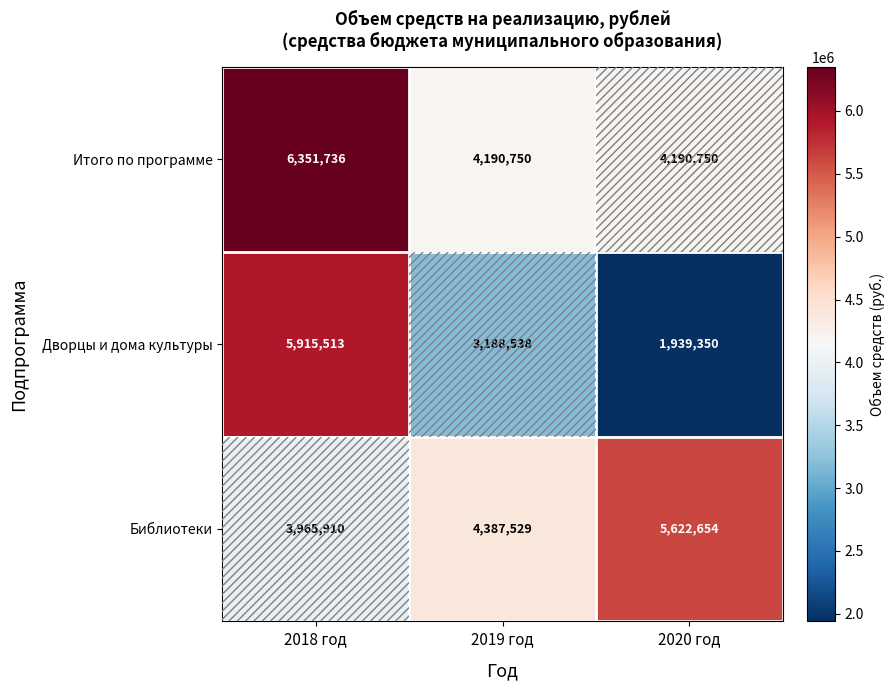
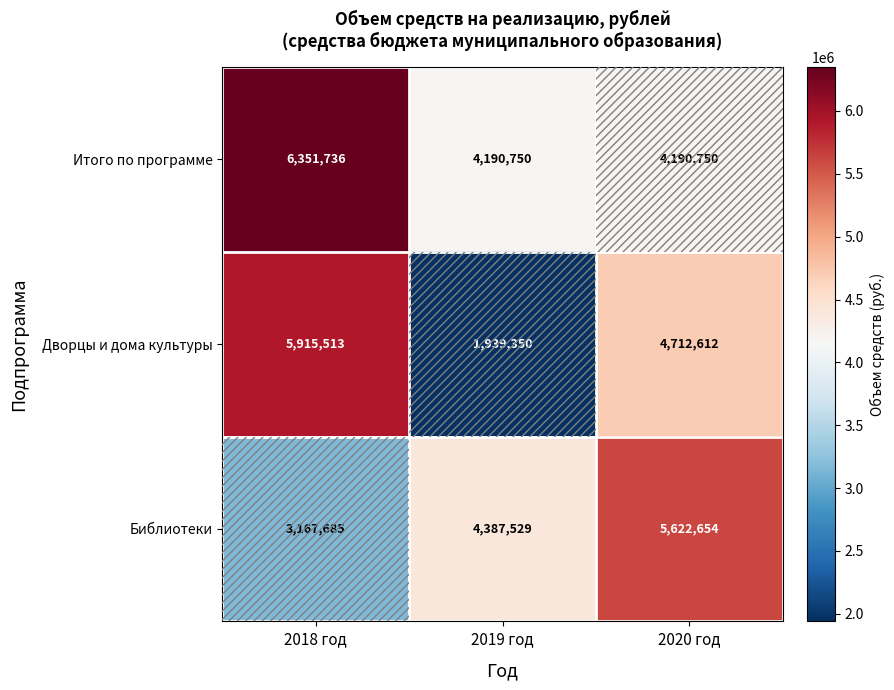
Дворцы и дома культуры, 2019 год: 3,188,538 -> 1,939,350
Дворцы и дома культуры, 2020 год: 1,939,350 -> 4,712,612
Библиотеки, 2018 год: 3,965,910 -> 3,167,685
